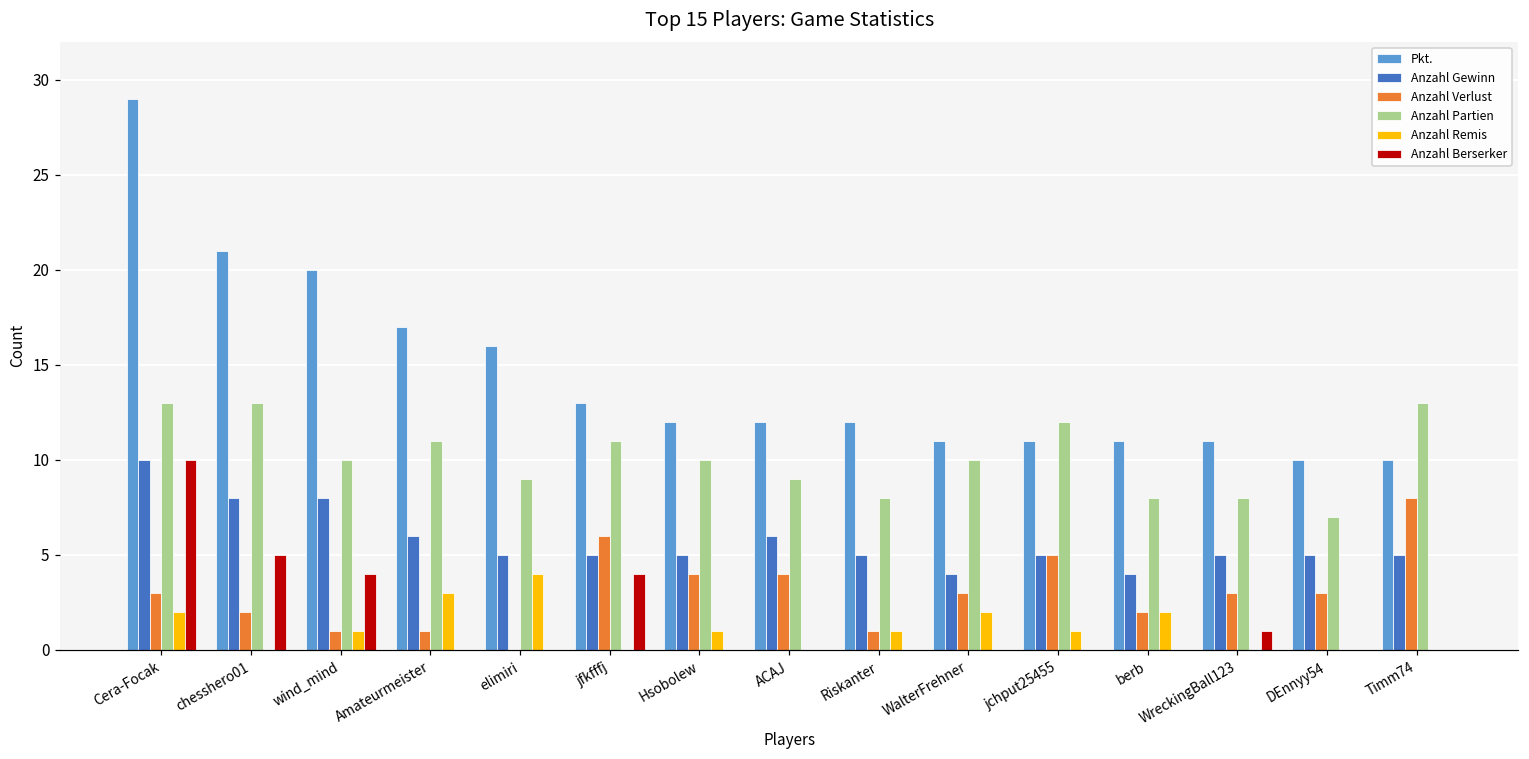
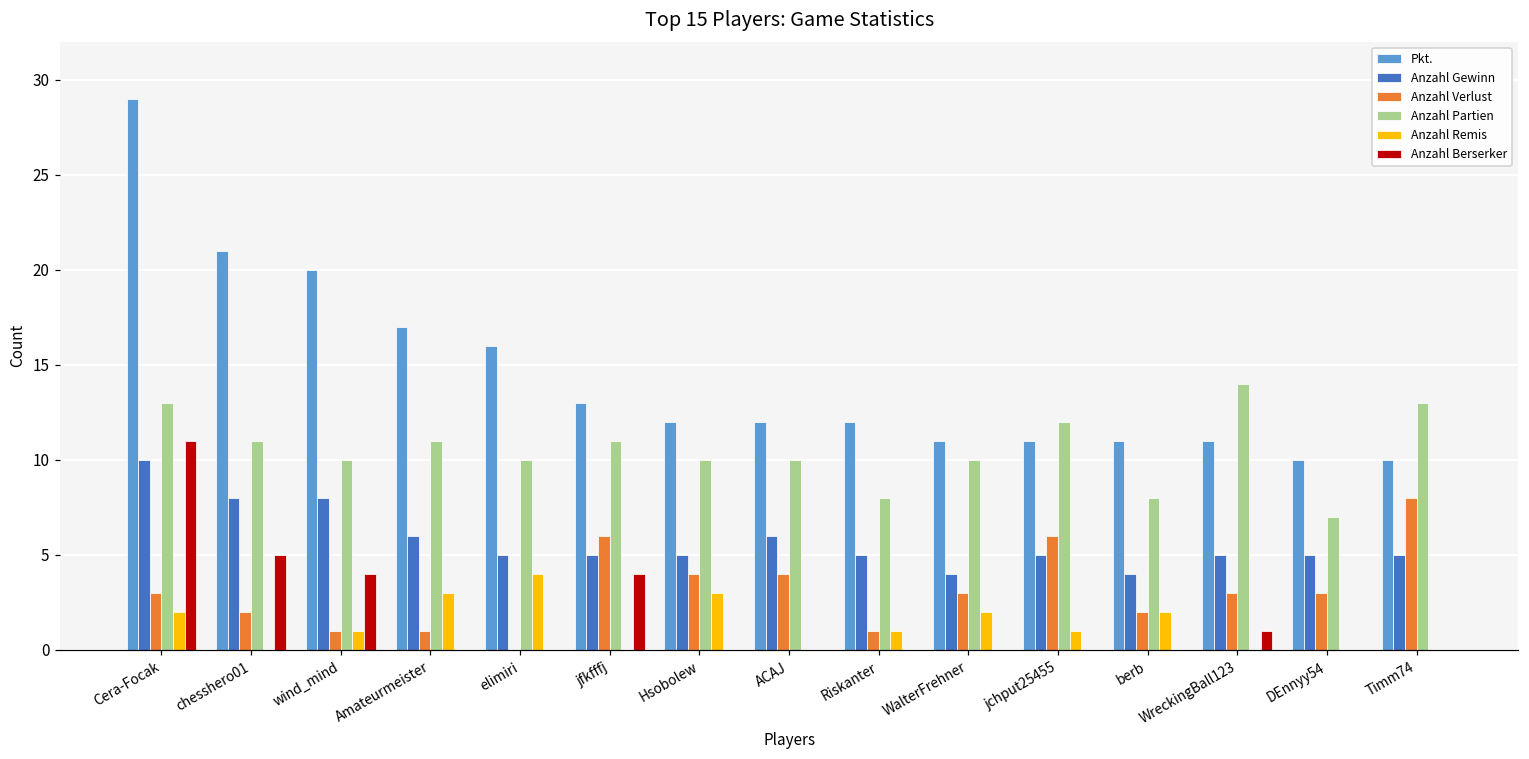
Anzahl Berserker, Cera-Focak: 10 -> 11
Anzahl Partien, chesshero01: 13 -> 11
Anzahl Partien, elimiri: 9 -> 10
Anzahl Remis, Hsobolew: 1 -> 3
Anzahl Partien, ACAJ: 9 -> 10
Anzahl Verlust, jchput25455: 5 -> 6
Anzahl Partien, WreckingBall123: 8 -> 14
